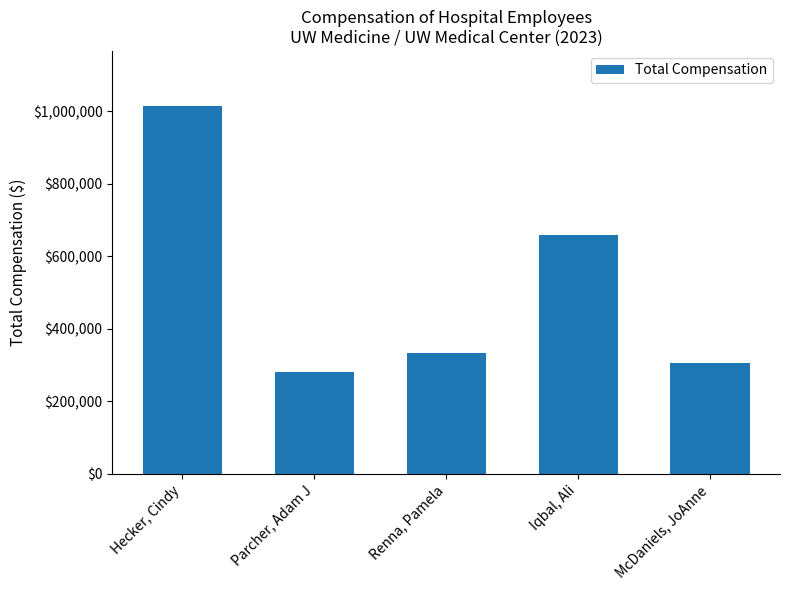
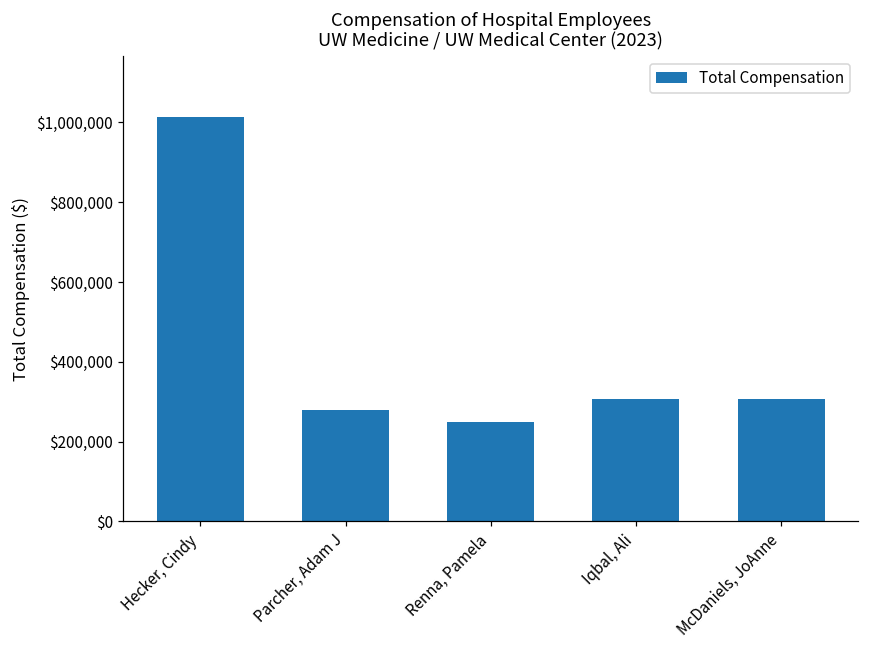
Renna, Pamela: $330,000 -> $250,000
Iqbal, Ali: $660,000 -> $310,000
